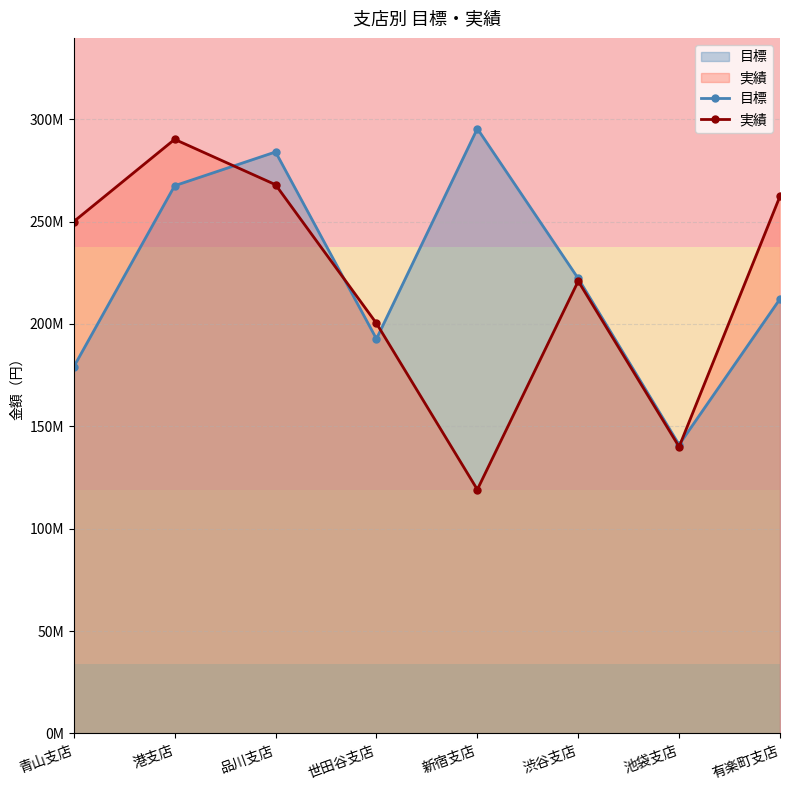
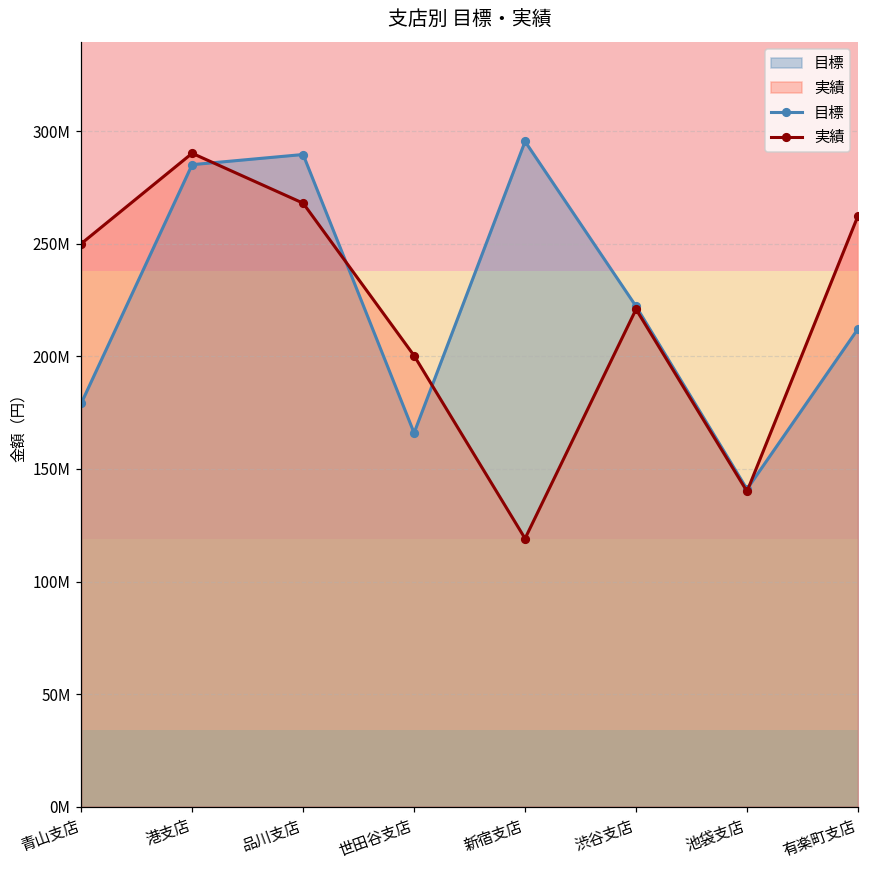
目標, 港支店: 268000000 -> 285000000
目標, 品川支店: 284000000 -> 290000000
目標, 世田谷支店: 193000000 -> 166000000
